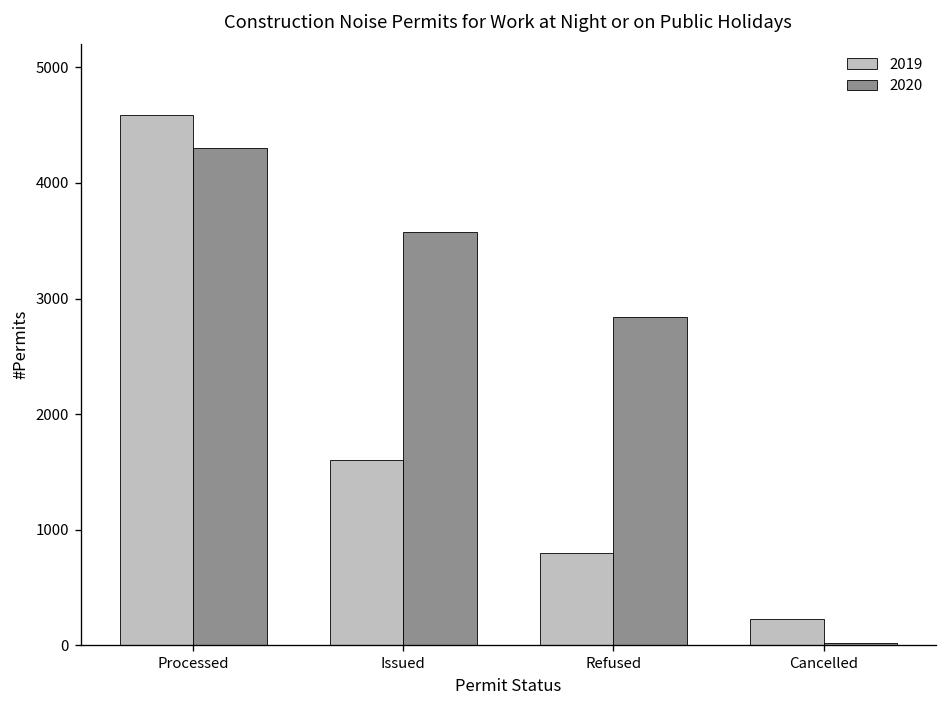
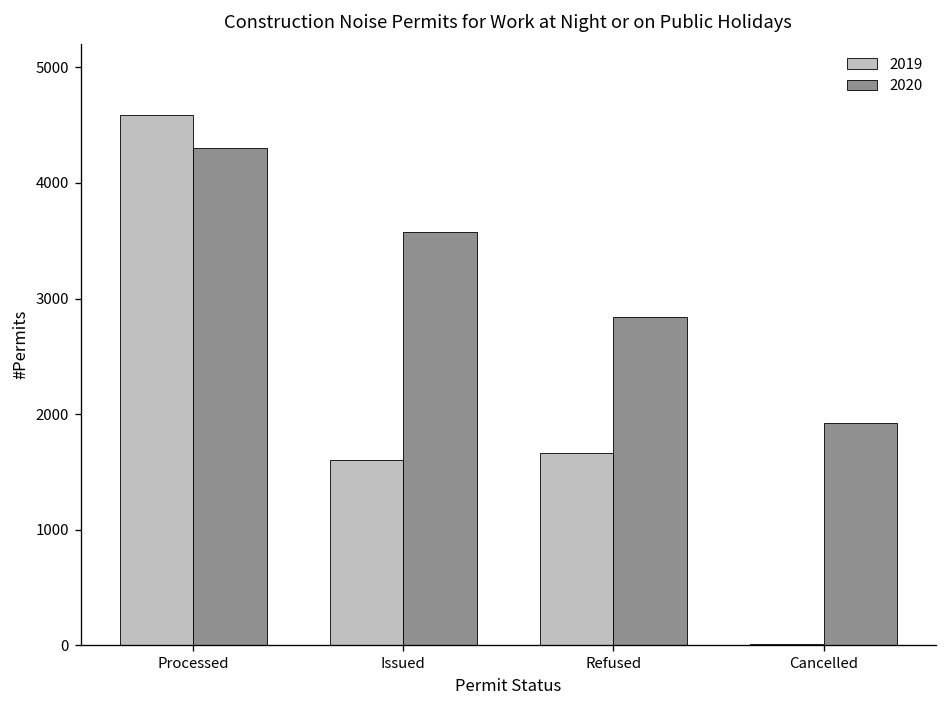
2019, Refused: 800 -> 1700
2019, Cancelled: 200 -> 0
2020, Cancelled: 0 -> 1900
